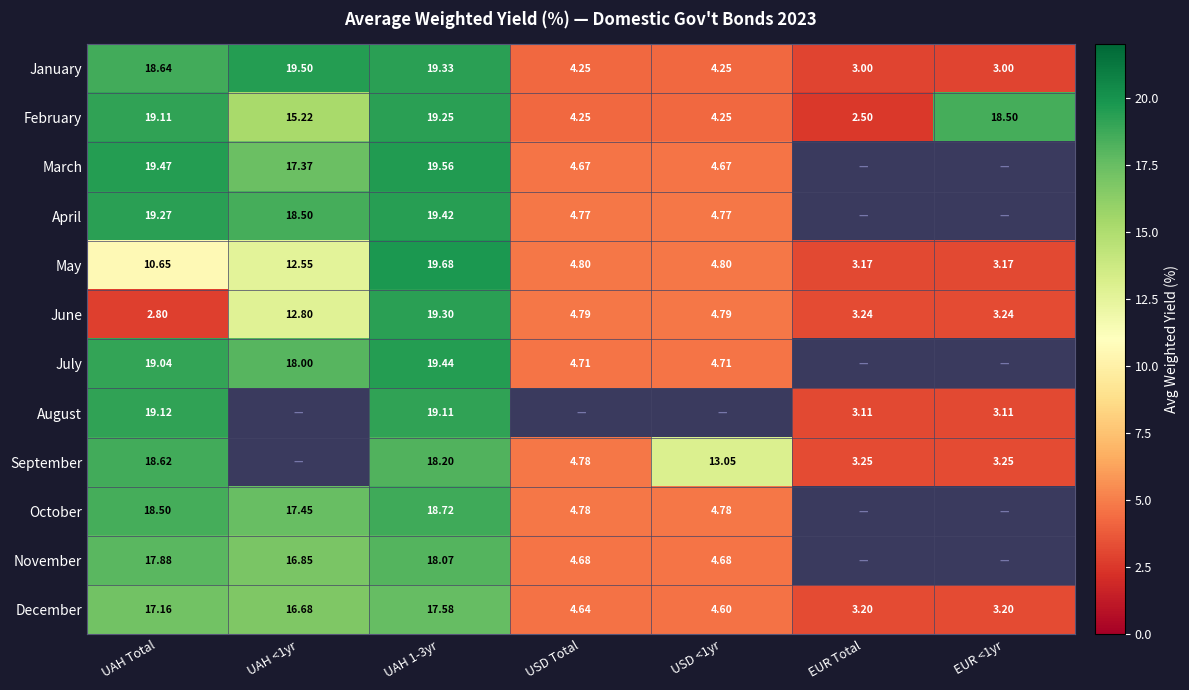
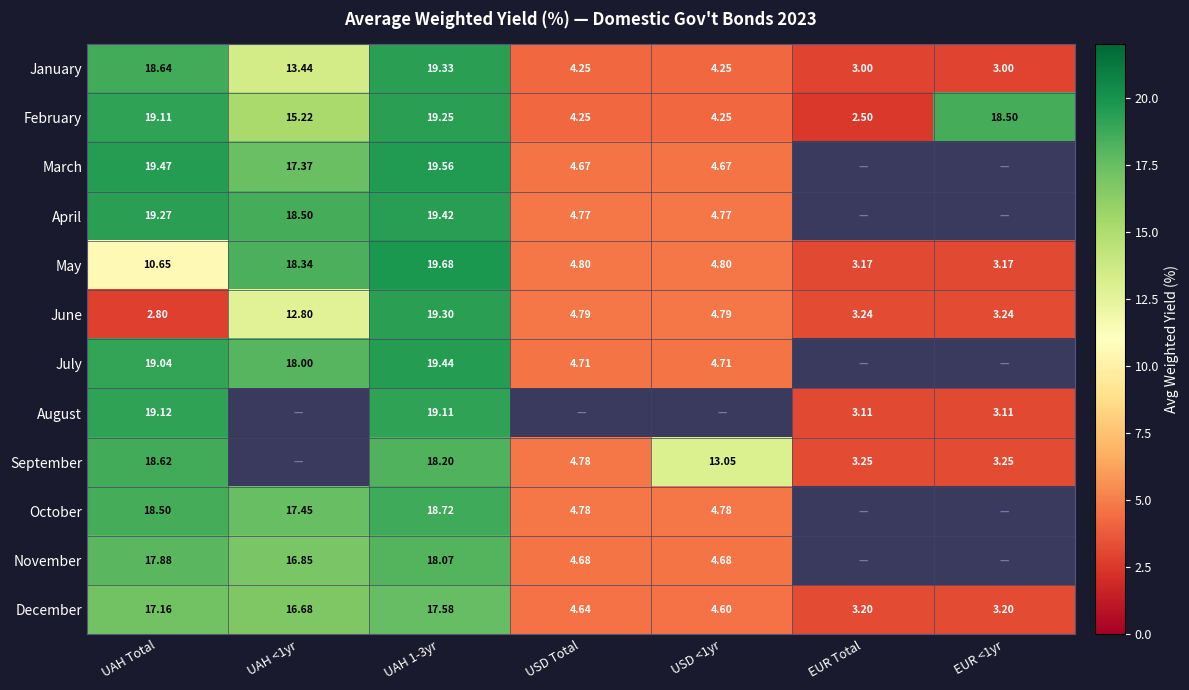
January, UAH <1yr: 19.50 -> 13.44
May, UAH <1yr: 12.55 -> 18.34
